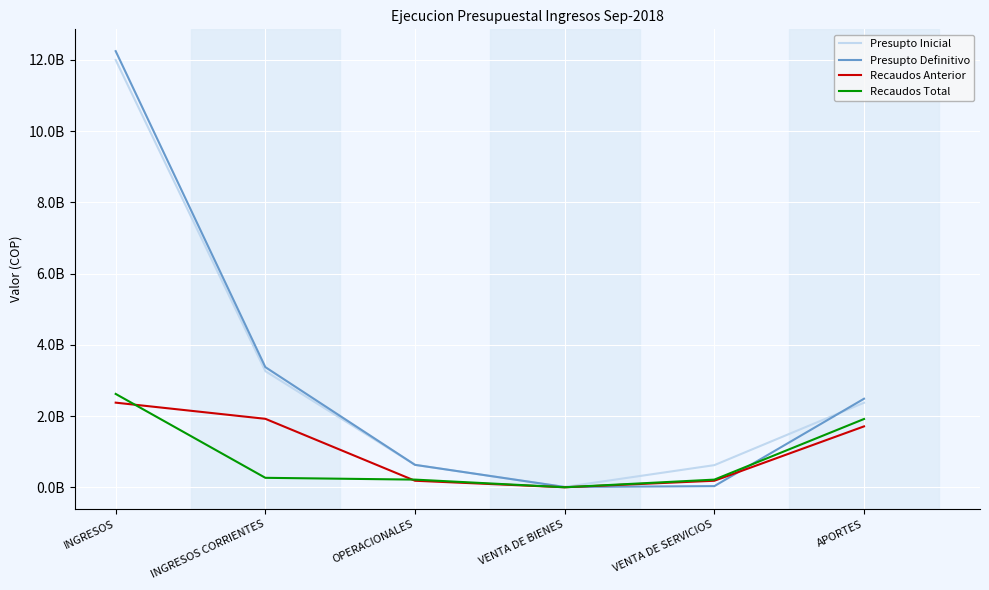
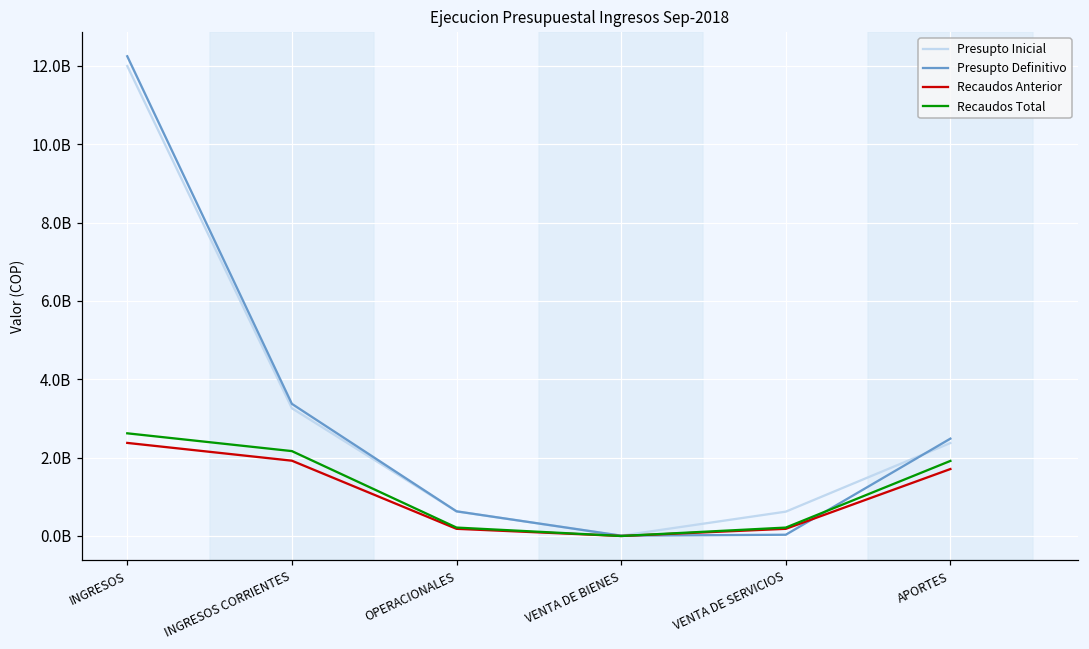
Recaudos Total, INGRESOS CORRIENTES: 300000000 -> 2200000000
